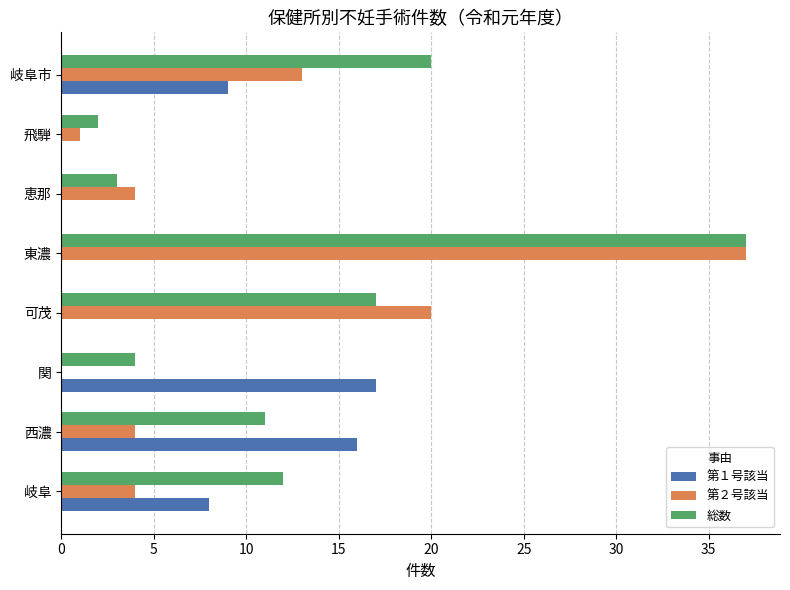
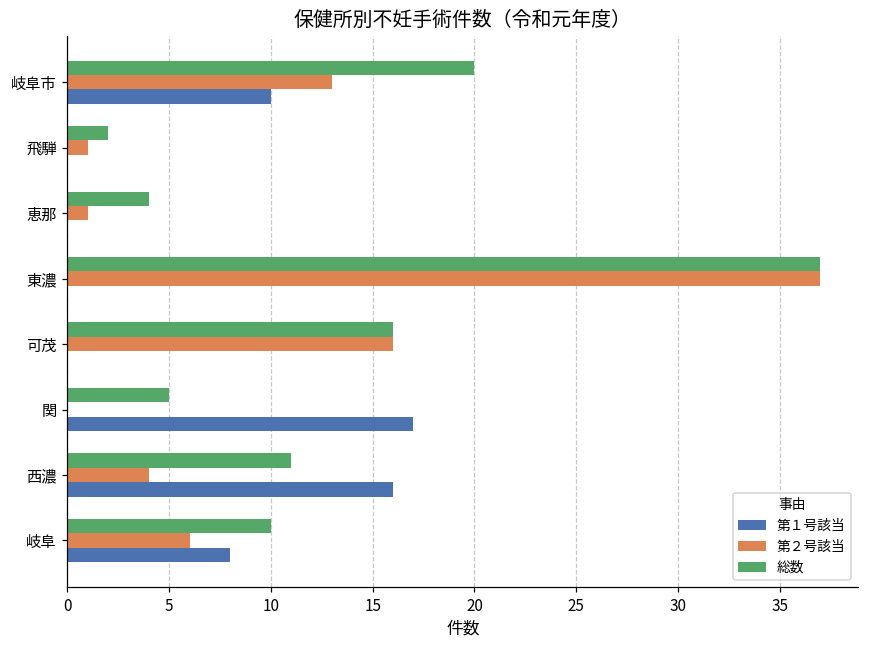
第１号該当, 岐阜市: 9 -> 10
総数, 恵那: 3 -> 4
第２号該当, 恵那: 4 -> 1
総数, 可茂: 17 -> 16
第２号該当, 可茂: 20 -> 16
総数, 関: 4 -> 5
総数, 岐阜: 12 -> 10
第２号該当, 岐阜: 4 -> 6
